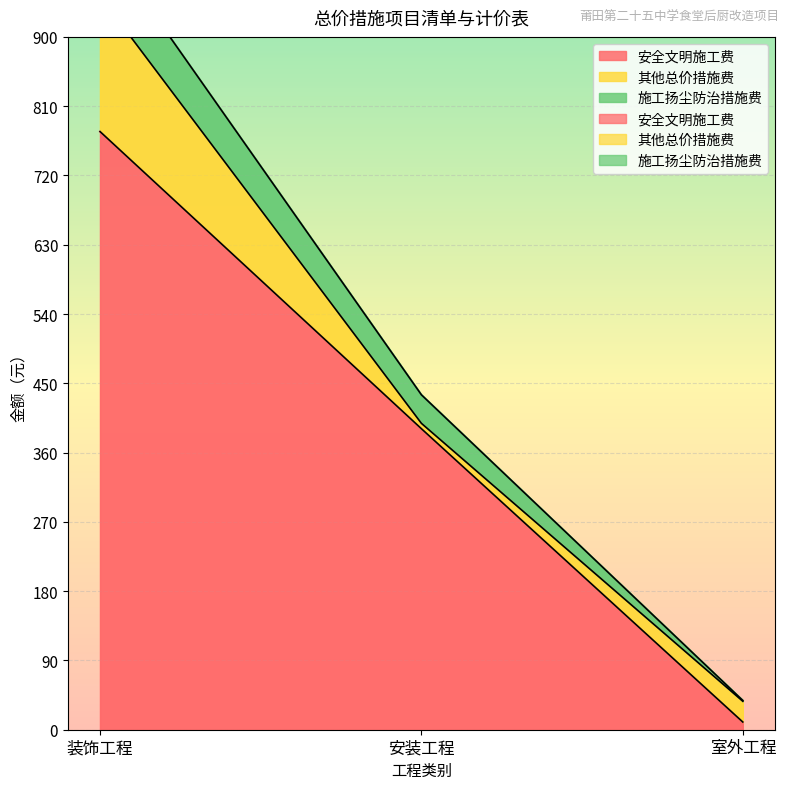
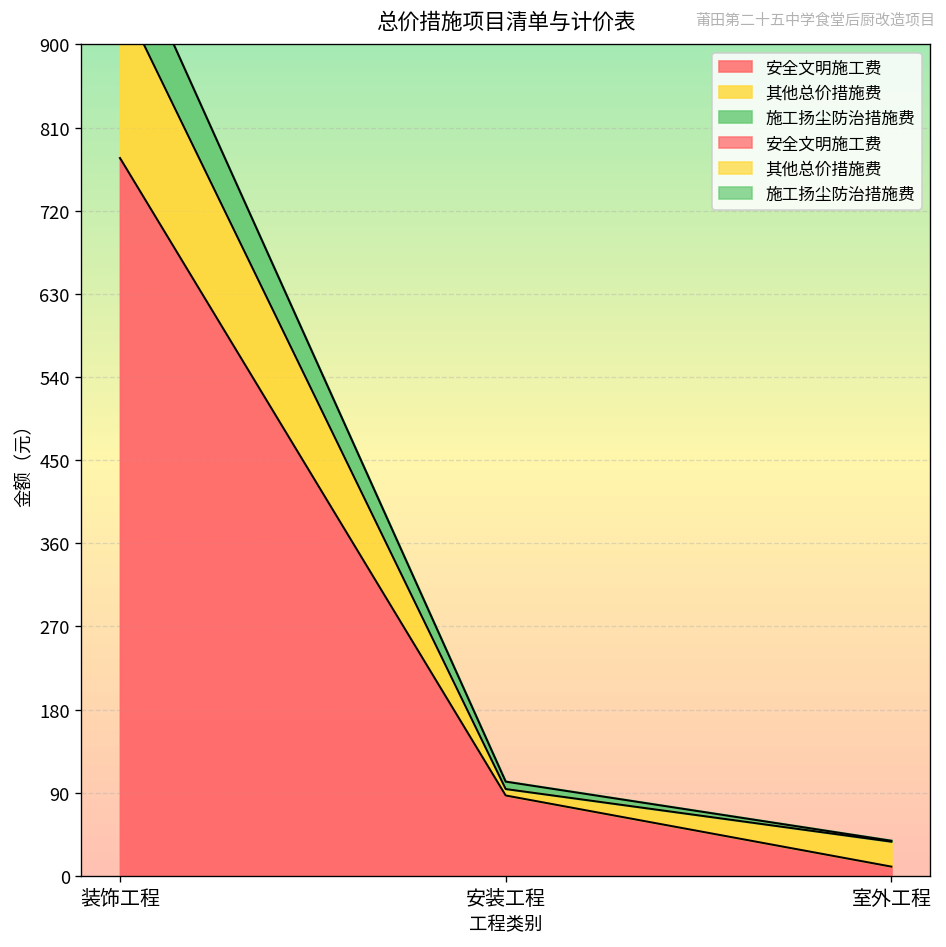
安全文明施工费, 安装工程: 390 -> 90
施工扬尘防治措施费, 安装工程: 40 -> 10
